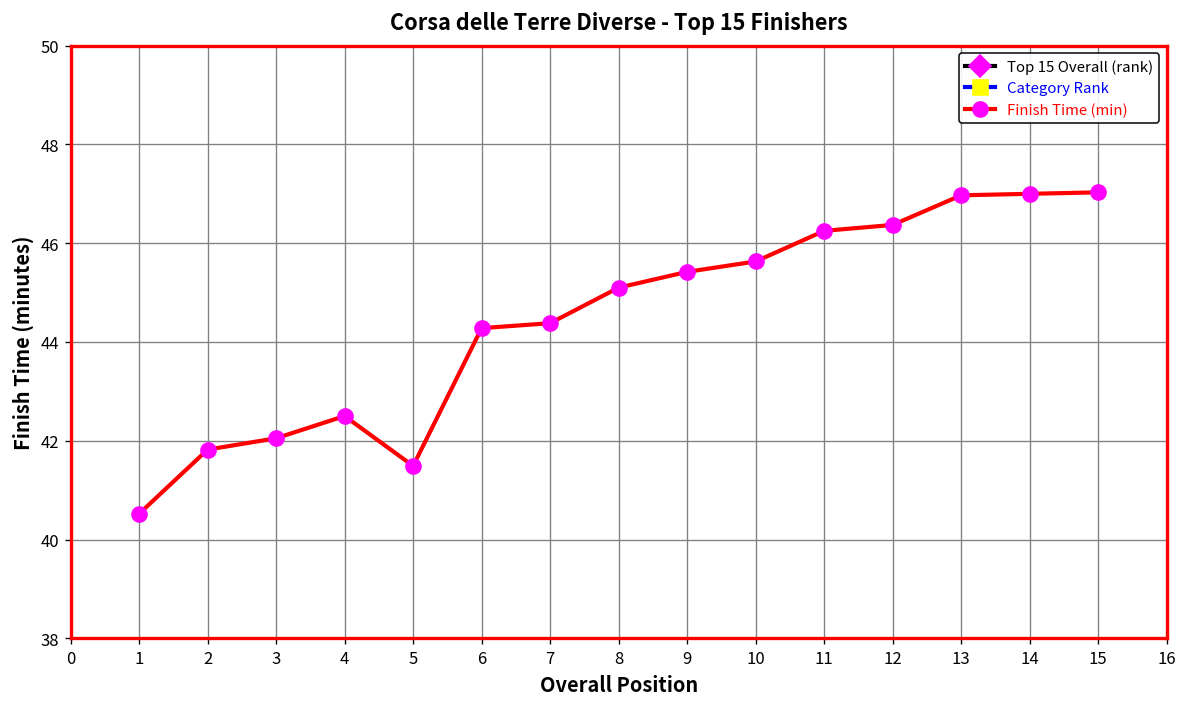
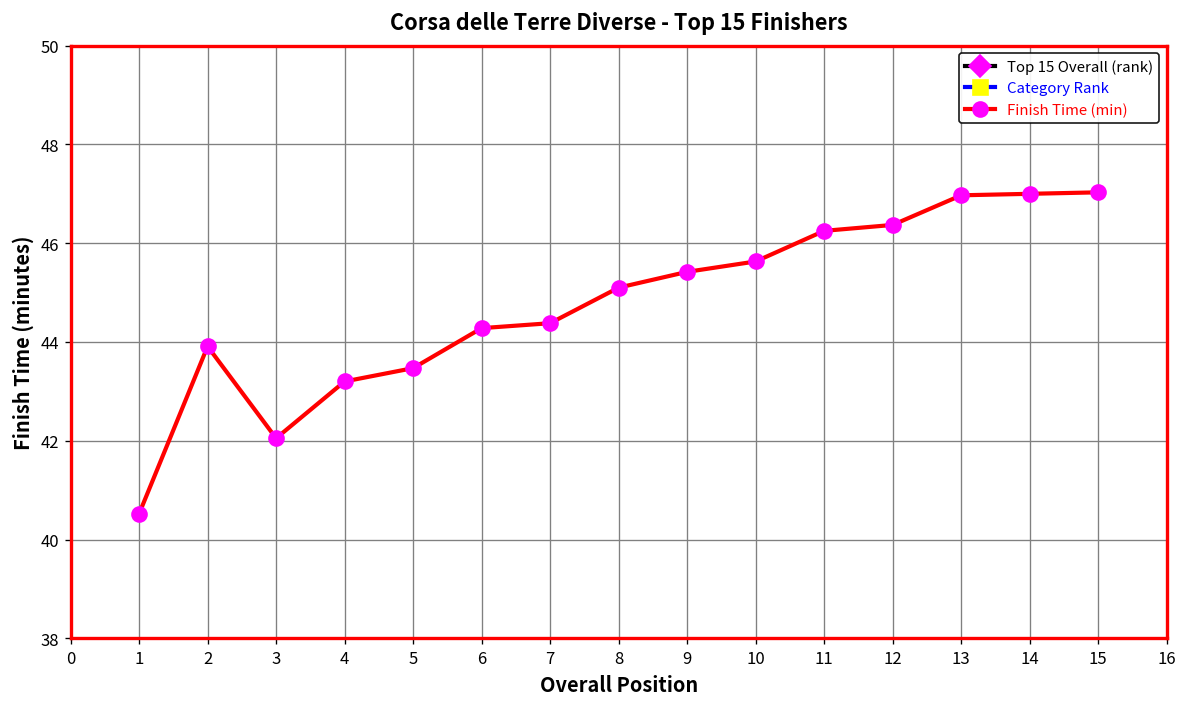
Finish Time (min), 2: 41.8 -> 43.9
Finish Time (min), 4: 42.5 -> 43.2
Finish Time (min), 5: 41.5 -> 43.5
